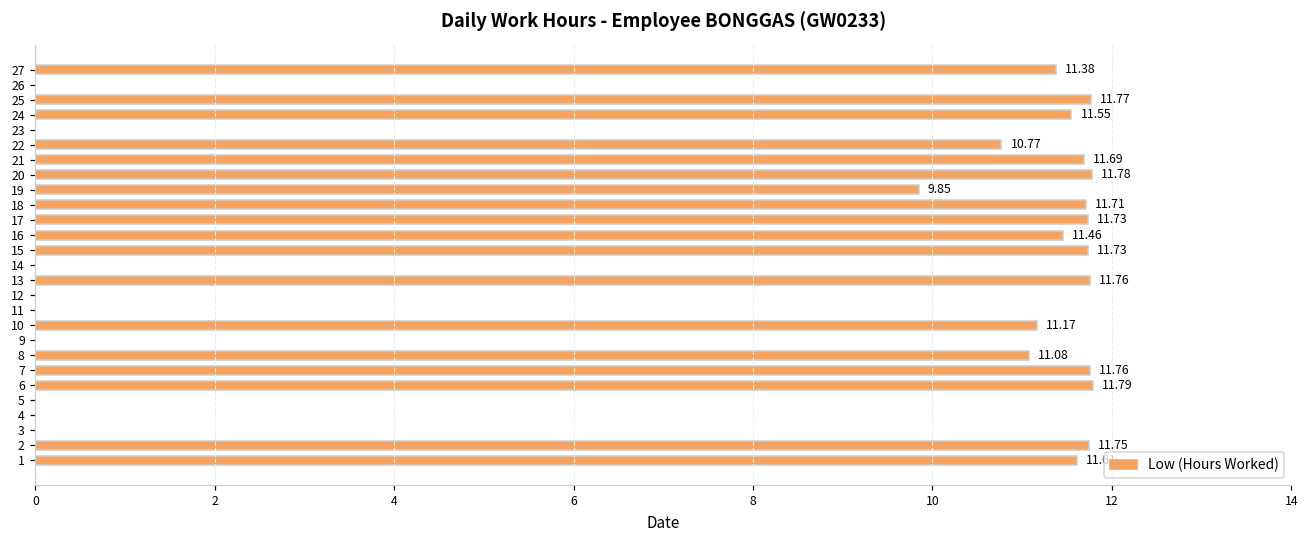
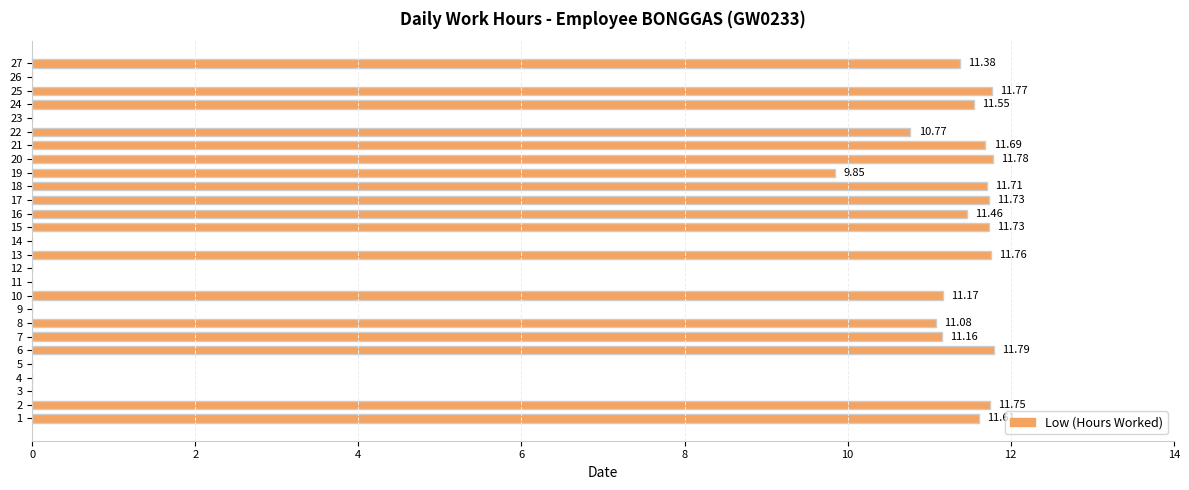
7: 11.76 -> 11.16
